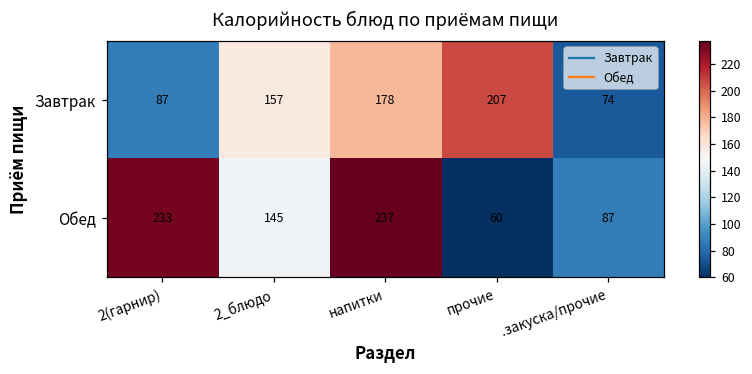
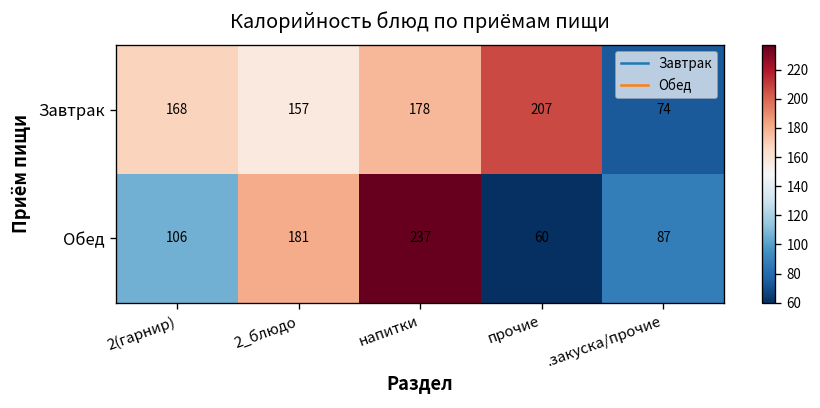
Завтрак, 2(гарнир): 87 -> 168
Обед, 2(гарнир): 233 -> 106
Обед, 2_блюдо: 145 -> 181
